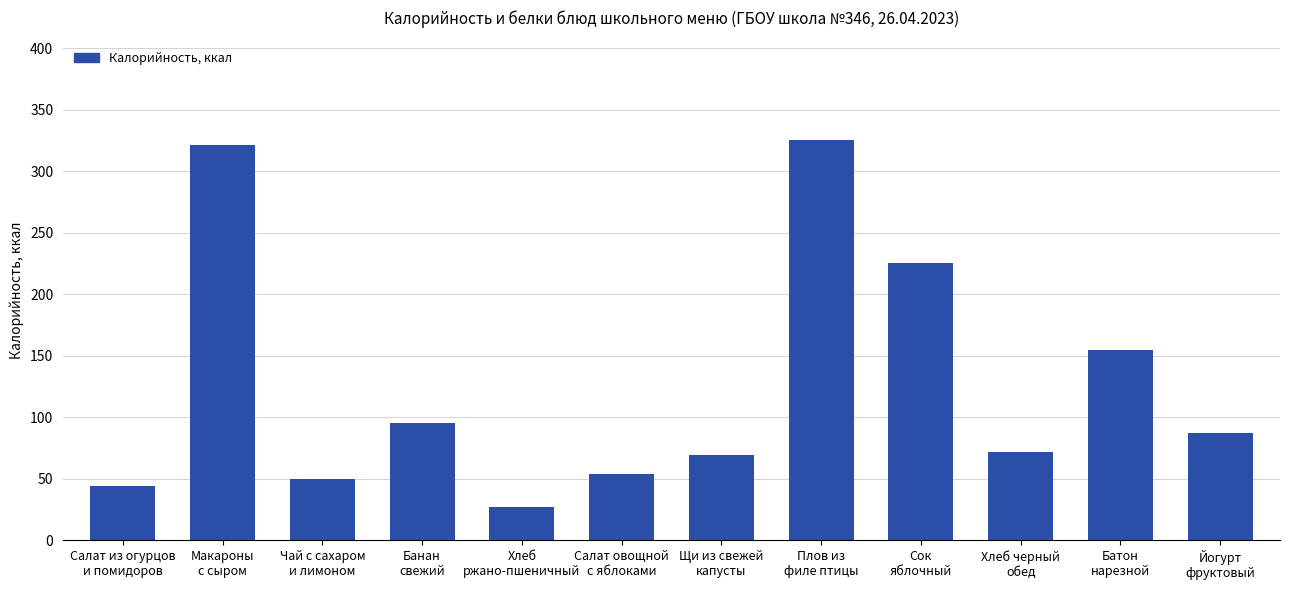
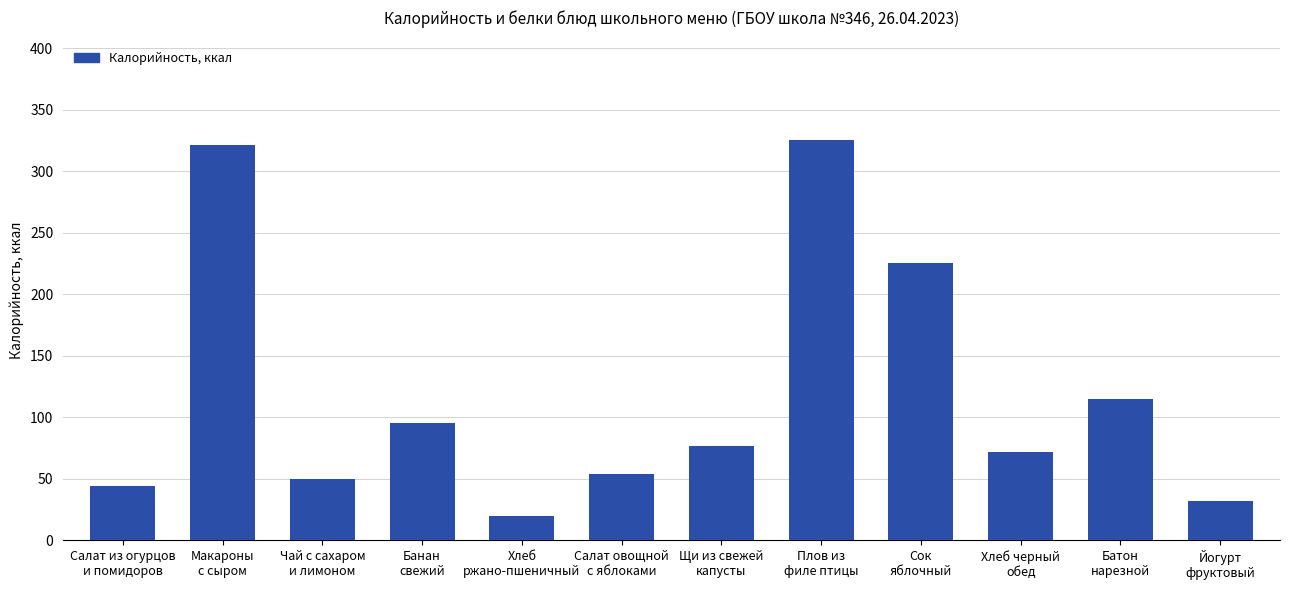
Хлеб ржано-пшеничный: 27 -> 20
Щи из свежей капусты: 69 -> 77
Батон нарезной: 155 -> 115
Йогурт фруктовый: 87 -> 32
